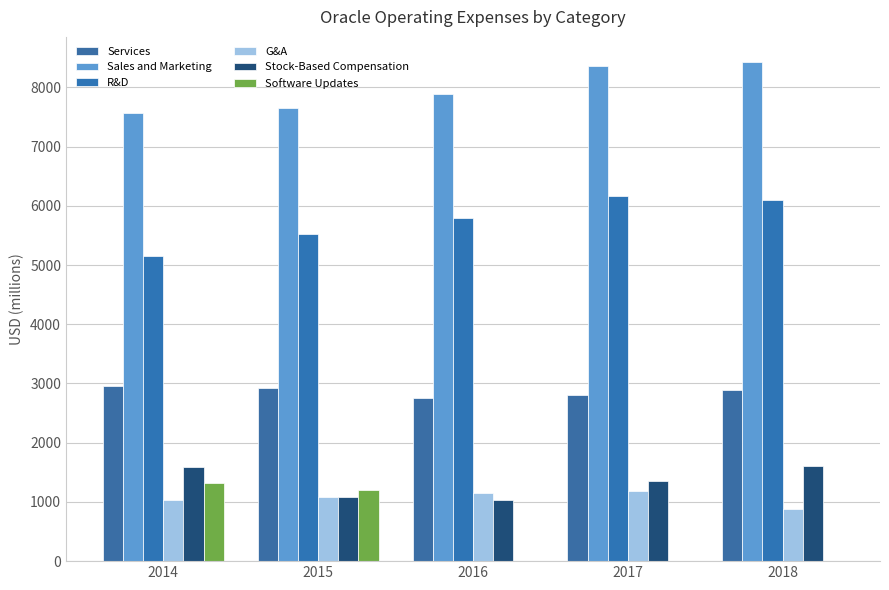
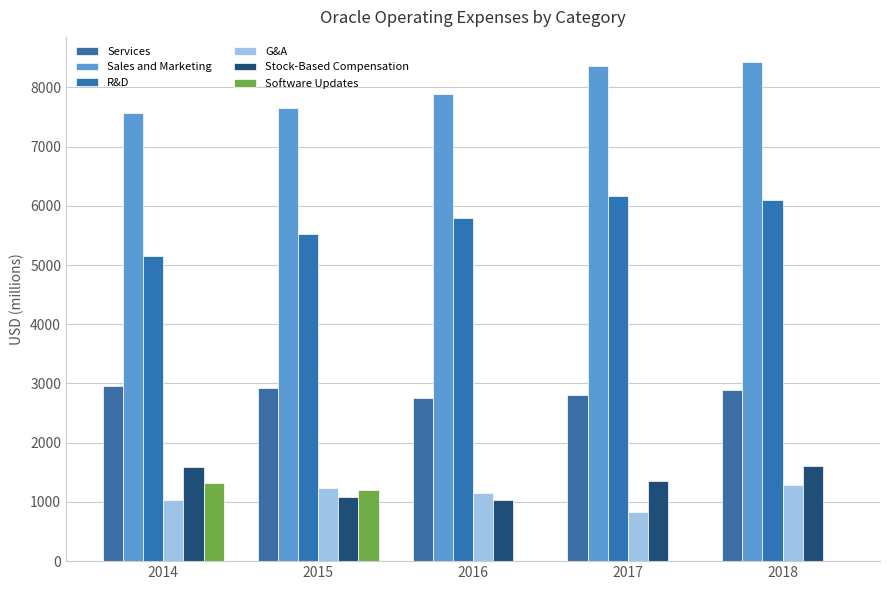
G&A, 2015: 1100 -> 1200
G&A, 2017: 1200 -> 800
G&A, 2018: 900 -> 1300
